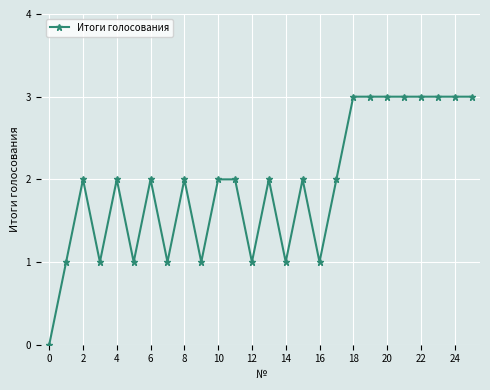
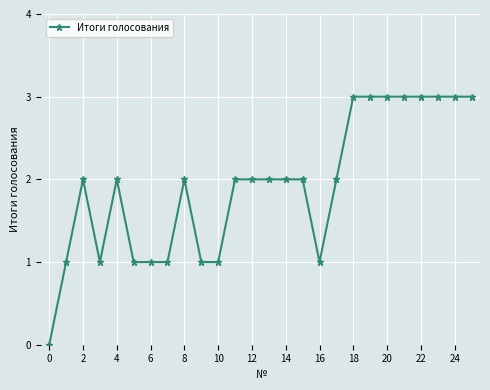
6: 2 -> 1
10: 2 -> 1
12: 1 -> 2
14: 1 -> 2
